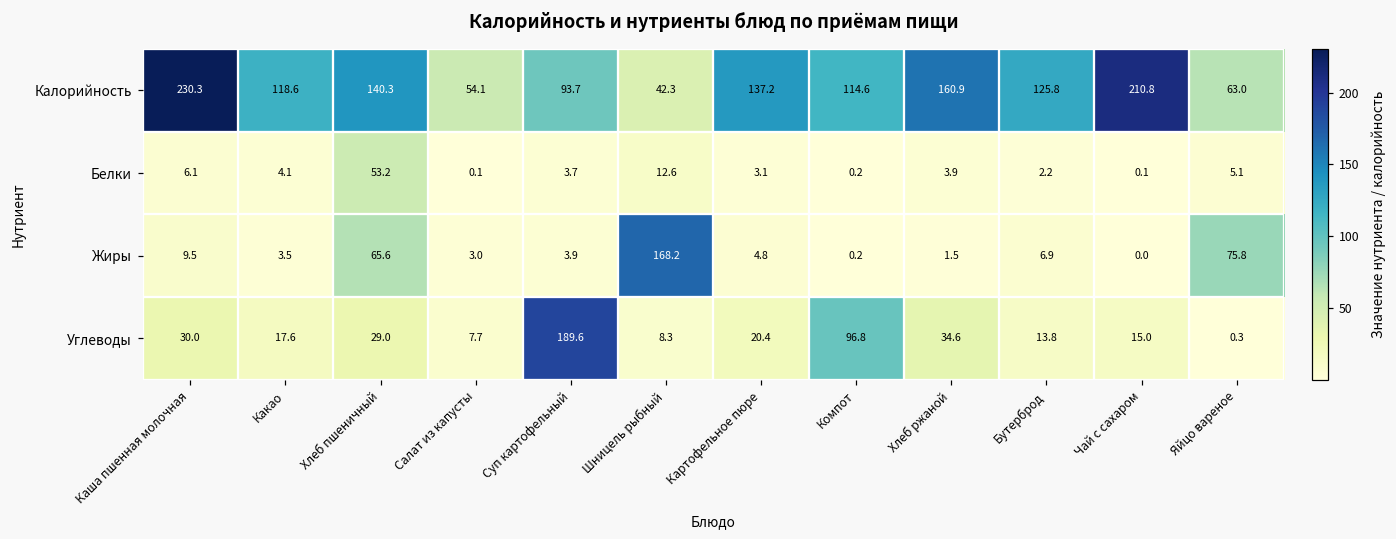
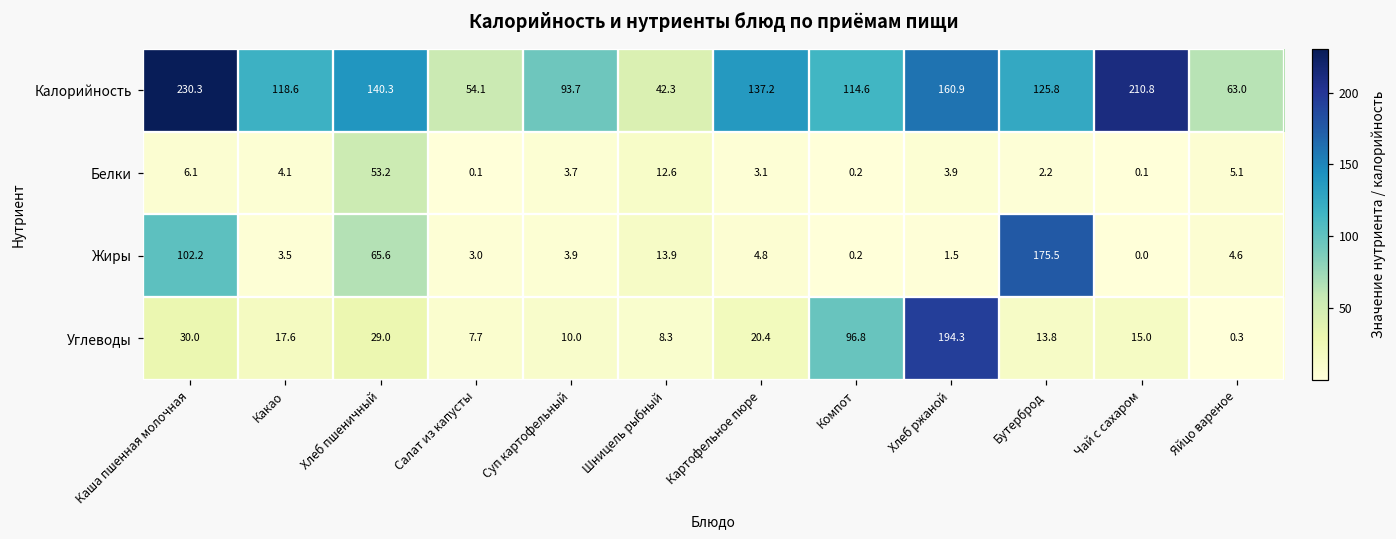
Жиры, Каша пшенная молочная: 9.5 -> 102.2
Жиры, Шницель рыбный: 168.2 -> 13.9
Жиры, Бутерброд: 6.9 -> 175.5
Жиры, Яйцо вареное: 75.8 -> 4.6
Углеводы, Суп картофельный: 189.6 -> 10.0
Углеводы, Хлеб ржаной: 34.6 -> 194.3
